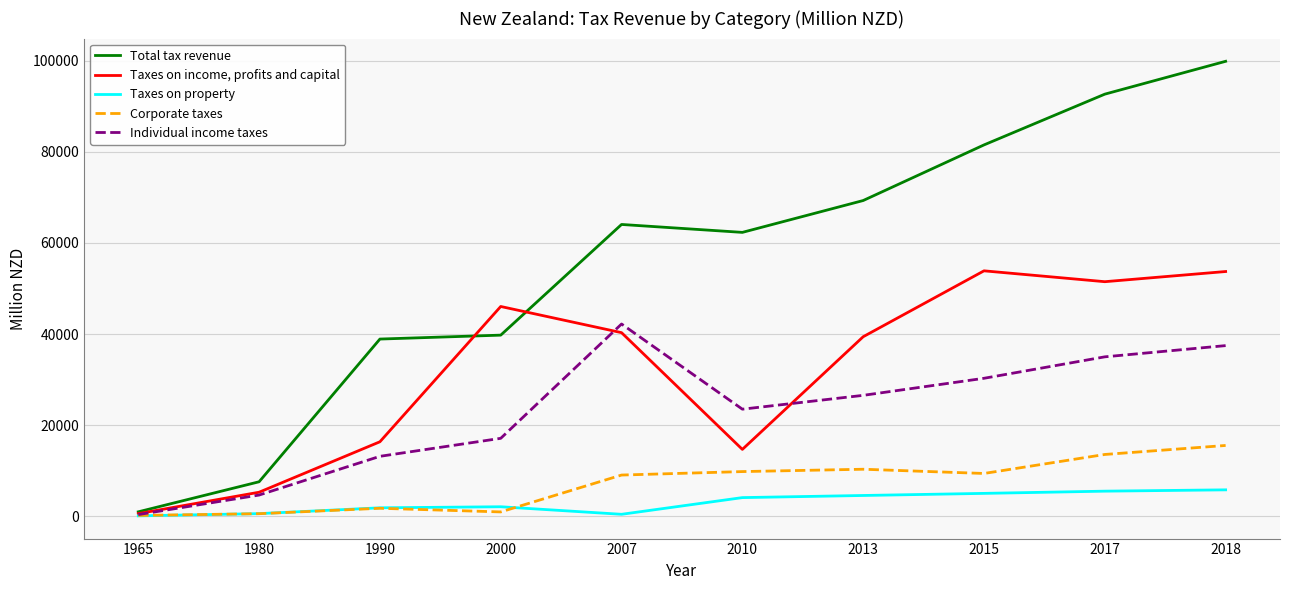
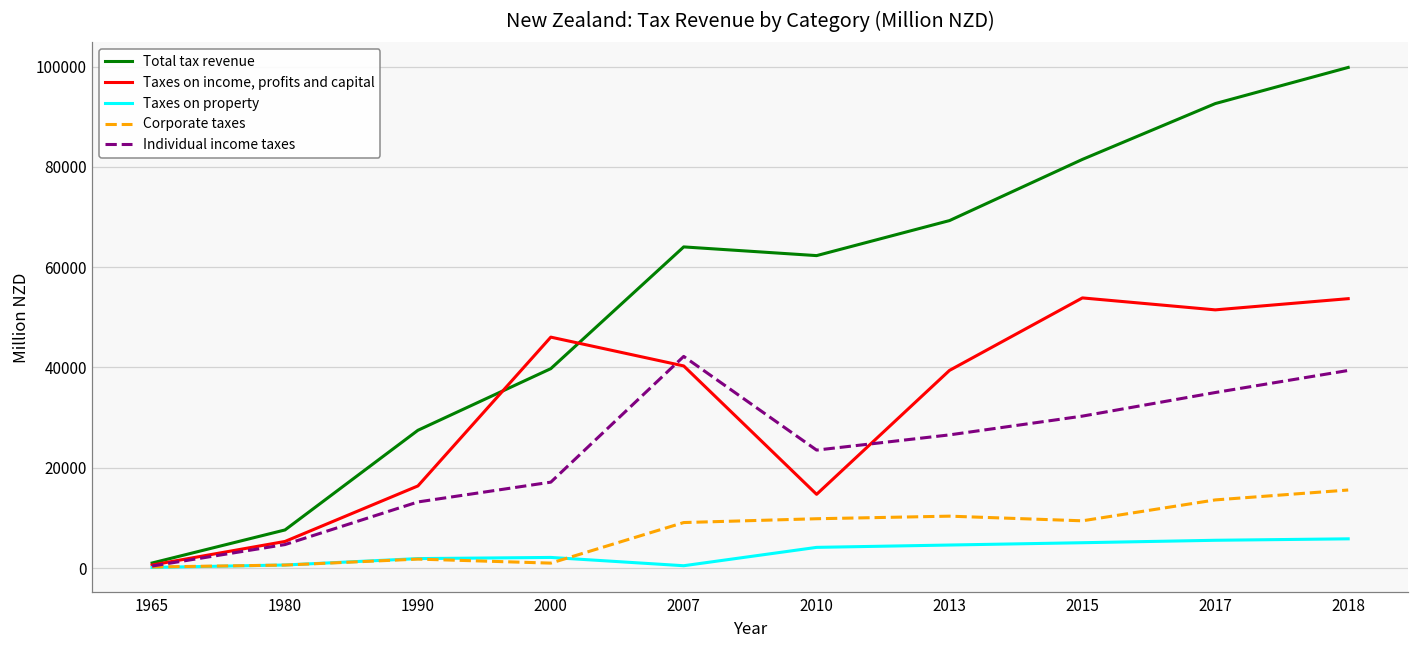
Total tax revenue, 1990: 39000 -> 27000
Individual income taxes, 2018: 37000 -> 39000
